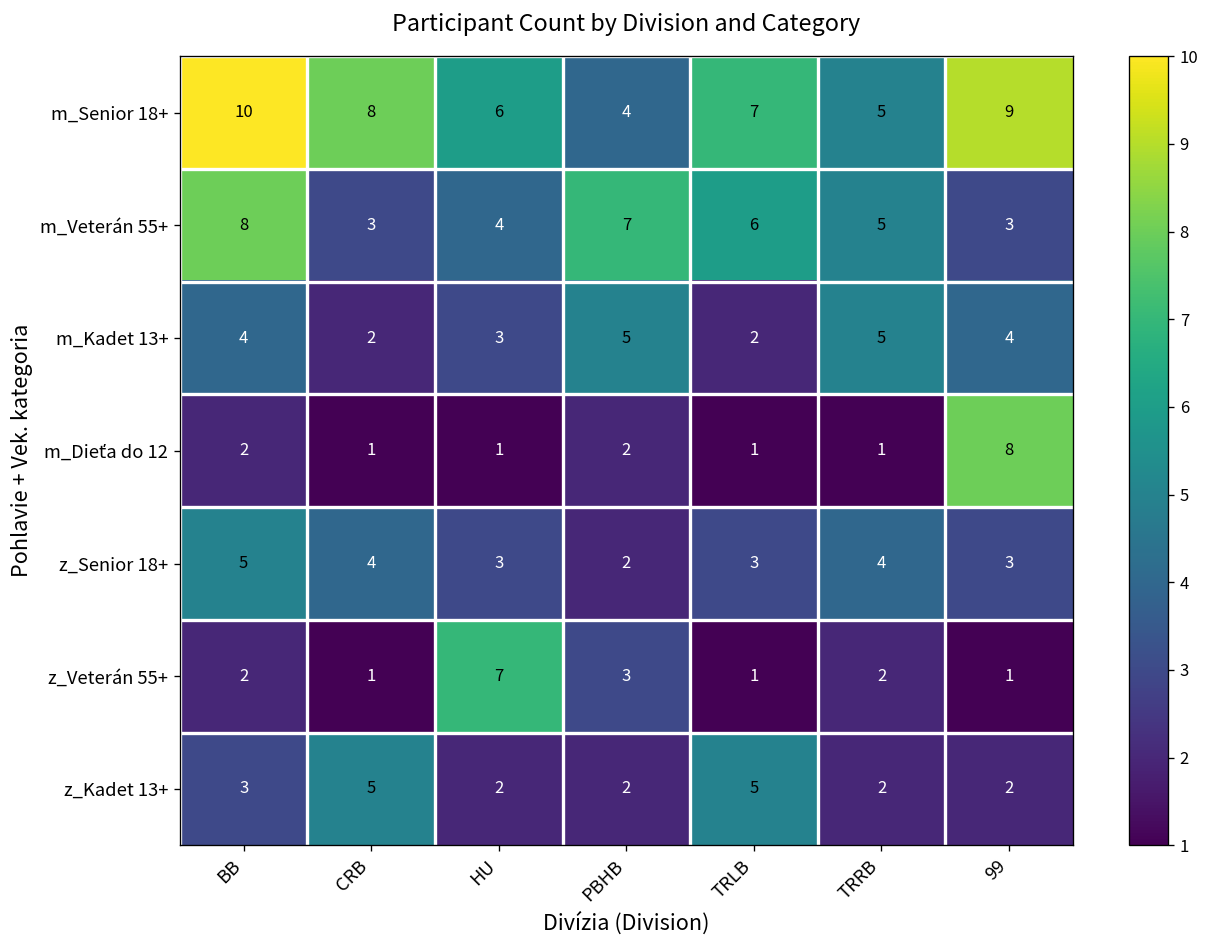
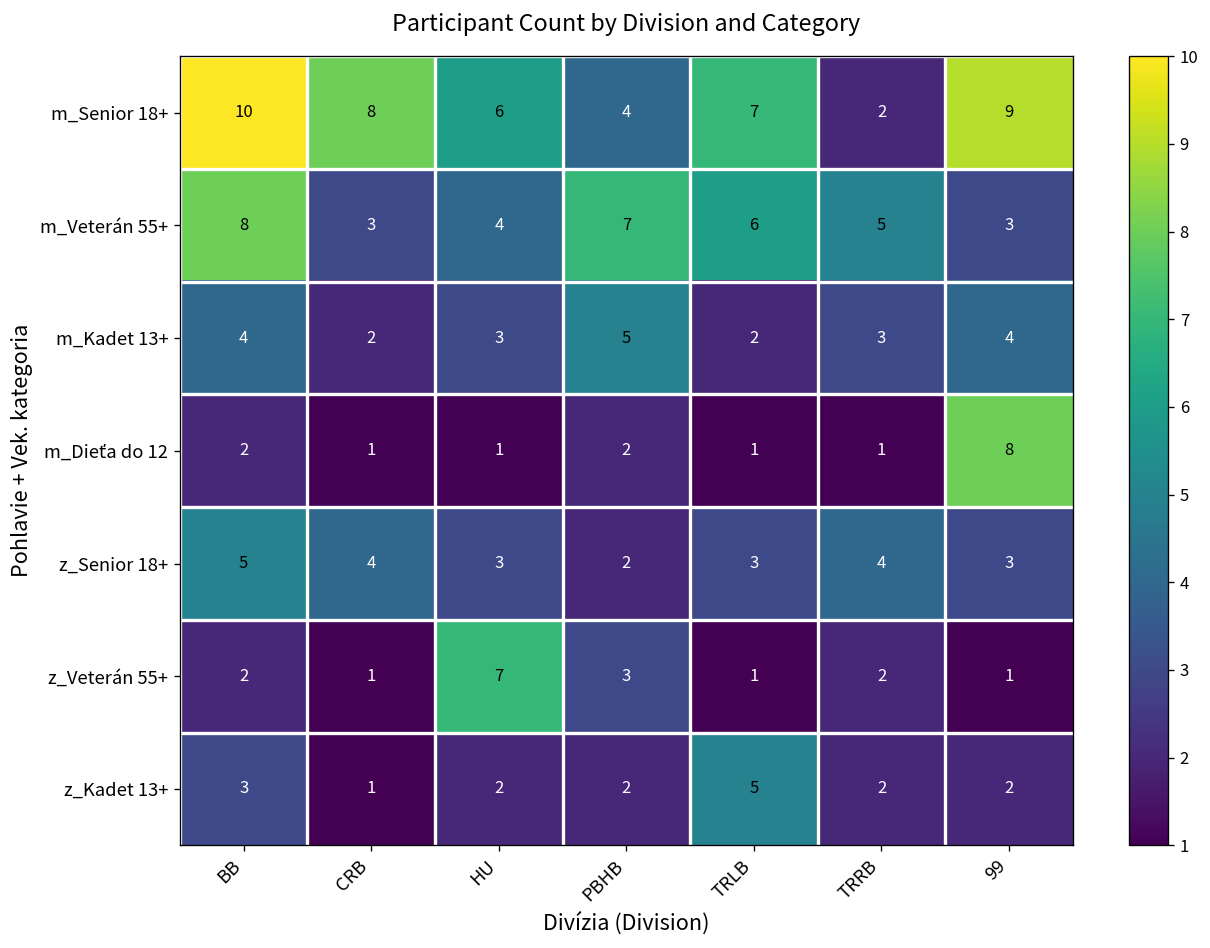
m_Senior 18+, TRRB: 5 -> 2
m_Kadet 13+, TRRB: 5 -> 3
z_Kadet 13+, CRB: 5 -> 1
